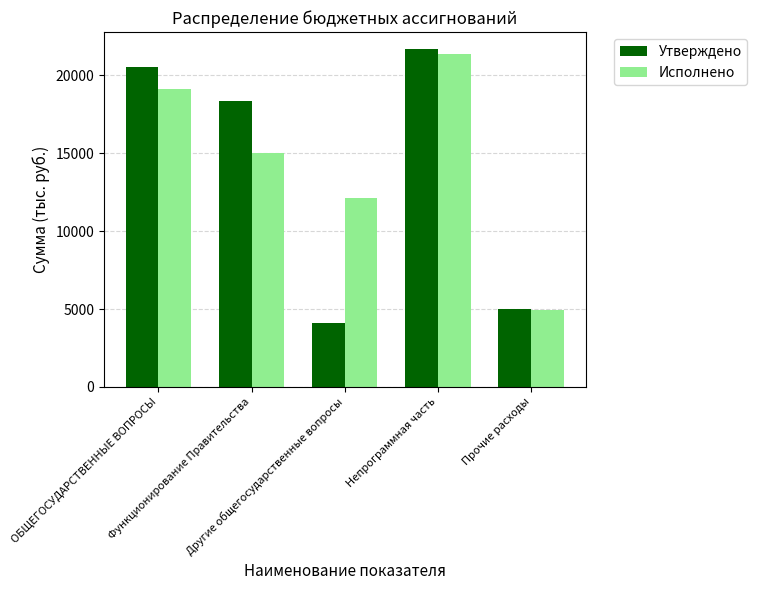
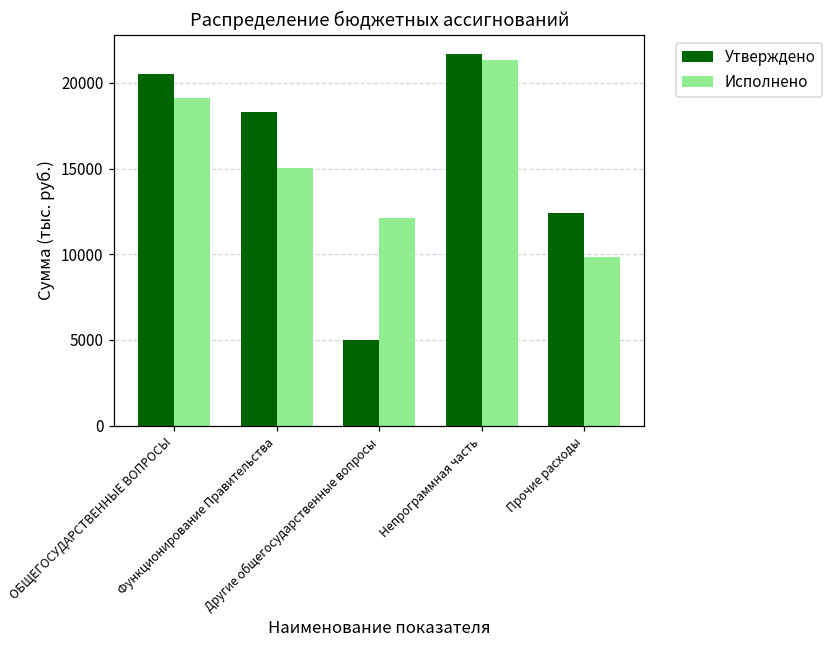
Утверждено, Другие общегосударственные вопросы: 4100 -> 5000
Утверждено, Прочие расходы: 5000 -> 12400
Исполнено, Прочие расходы: 4900 -> 9800
